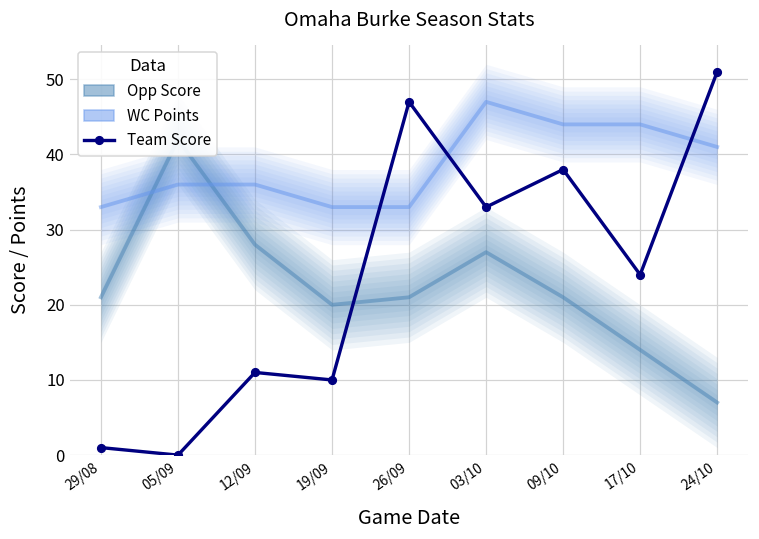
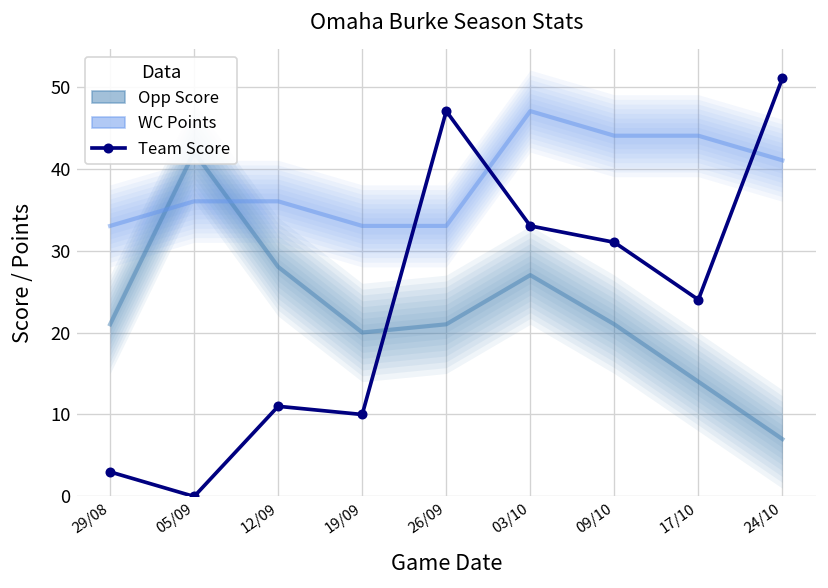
Team Score, 29/08: 1 -> 3
Team Score, 09/10: 38 -> 31
